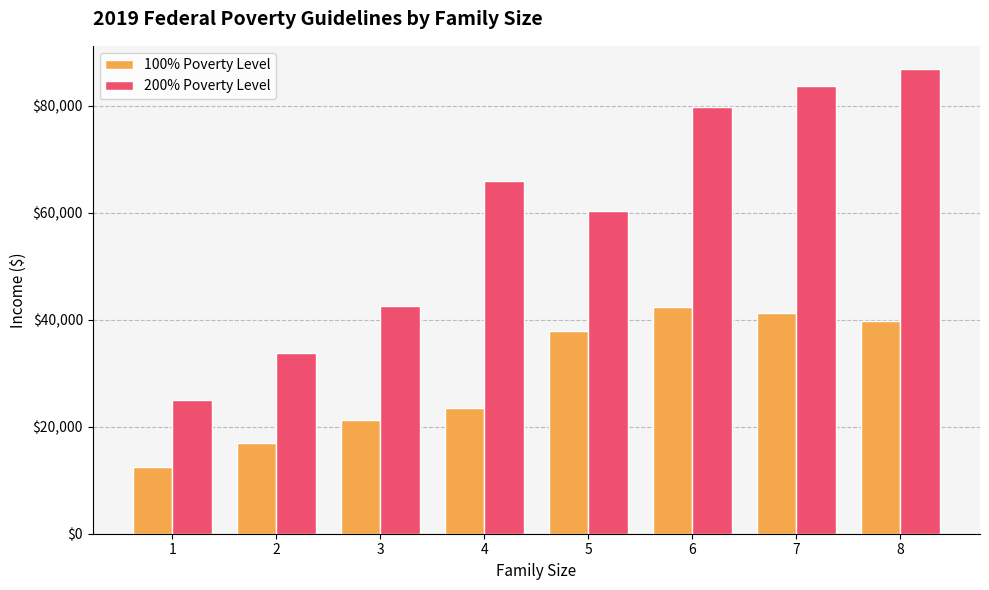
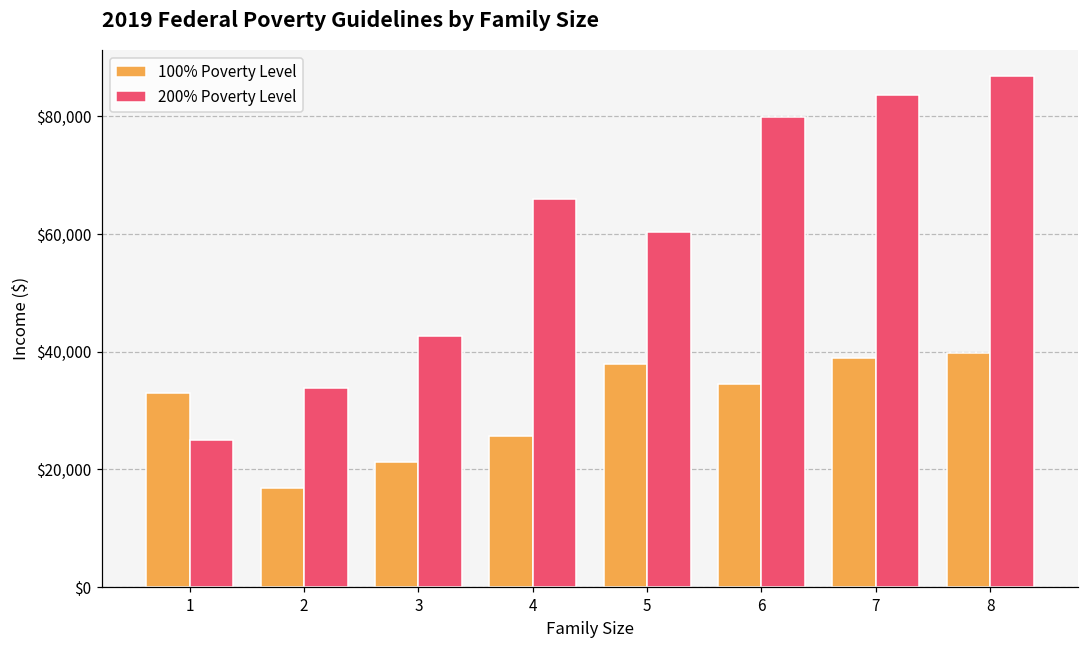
100% Poverty Level, 1: $12,000 -> $33,000
100% Poverty Level, 4: $24,000 -> $26,000
100% Poverty Level, 6: $42,000 -> $35,000
100% Poverty Level, 7: $41,000 -> $39,000
